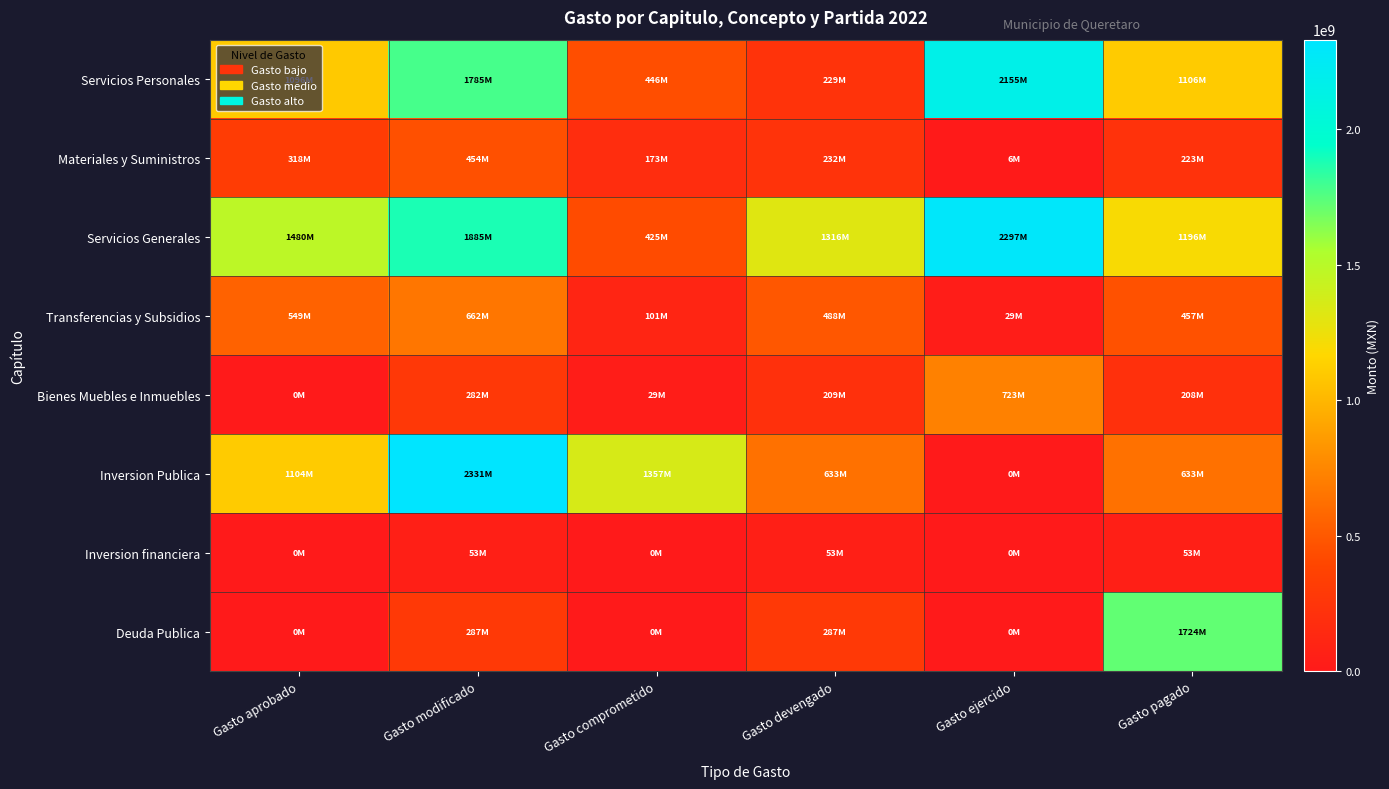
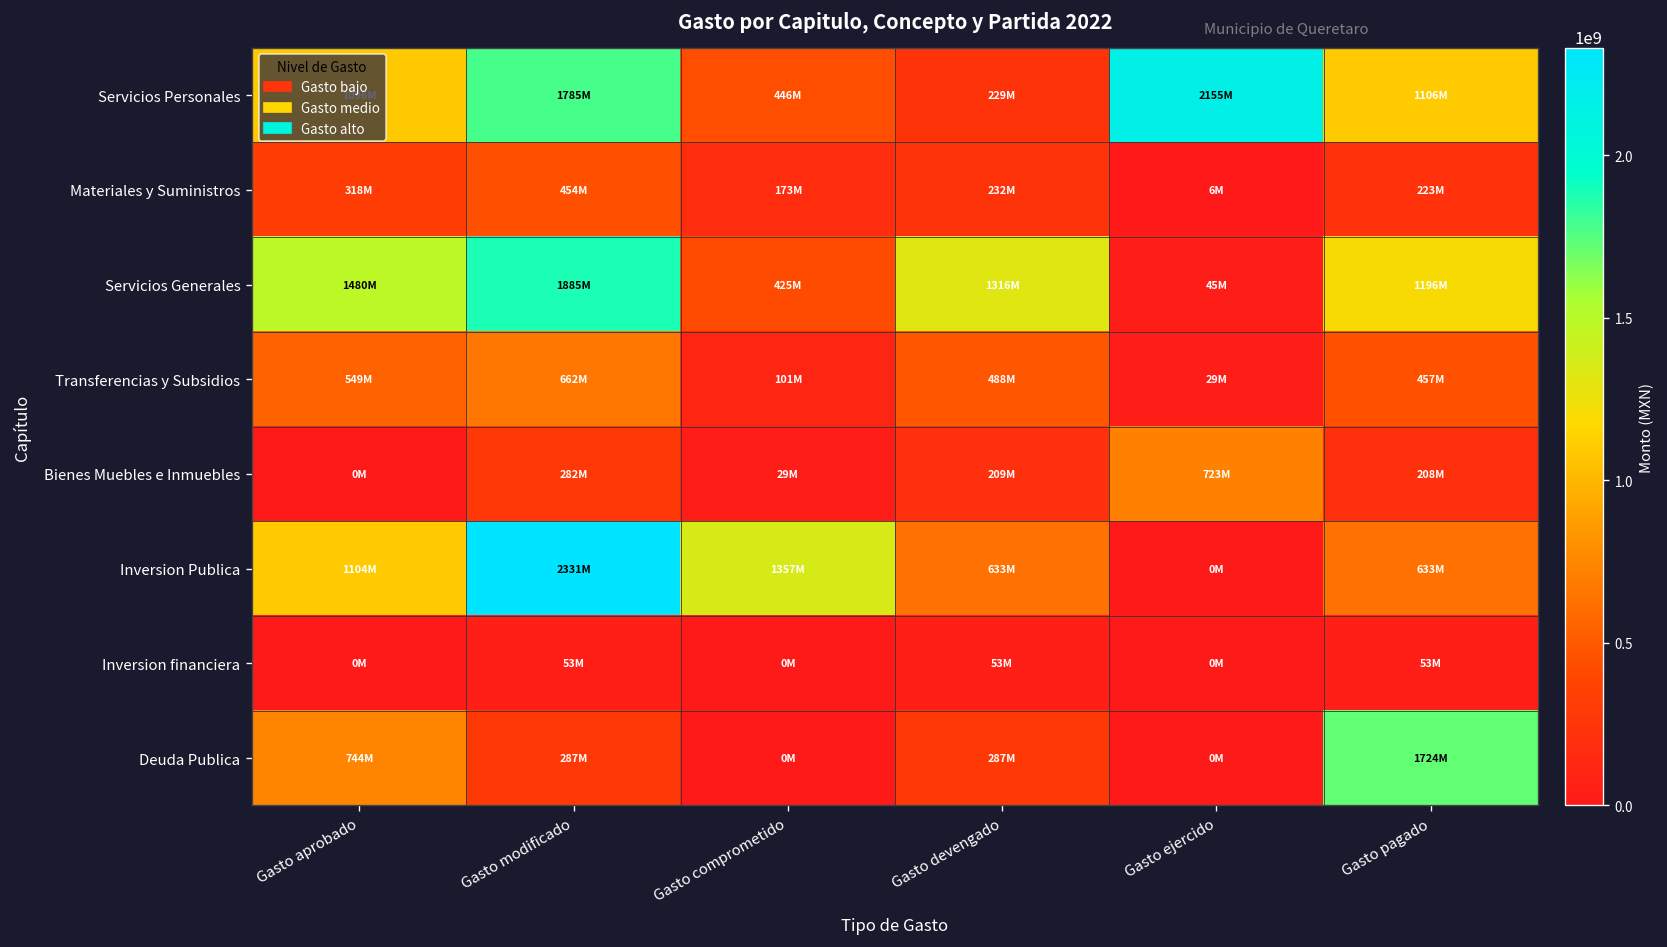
Servicios Generales, Gasto ejercido: 2297M -> 45M
Deuda Publica, Gasto aprobado: 0M -> 744M
